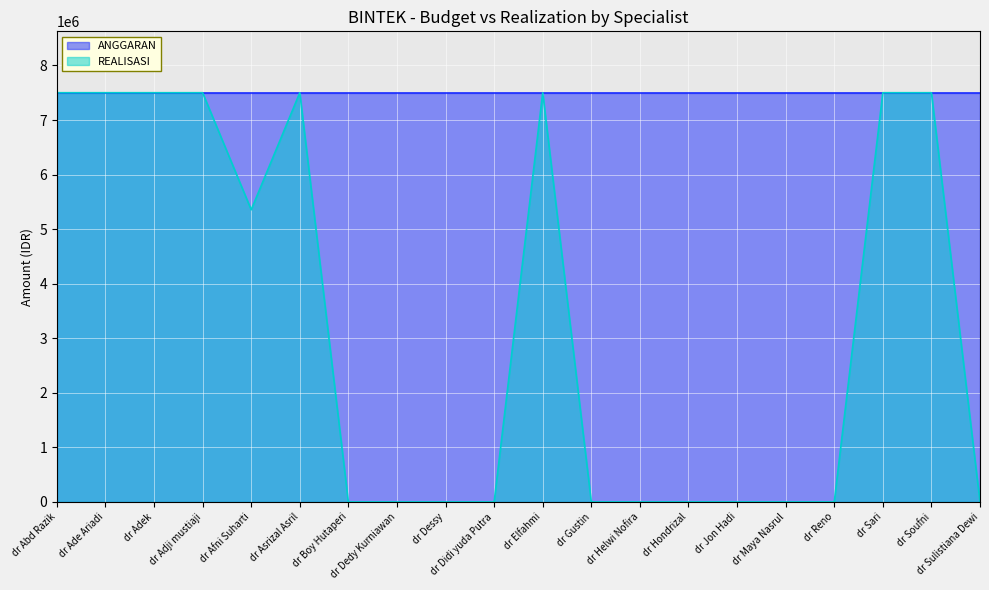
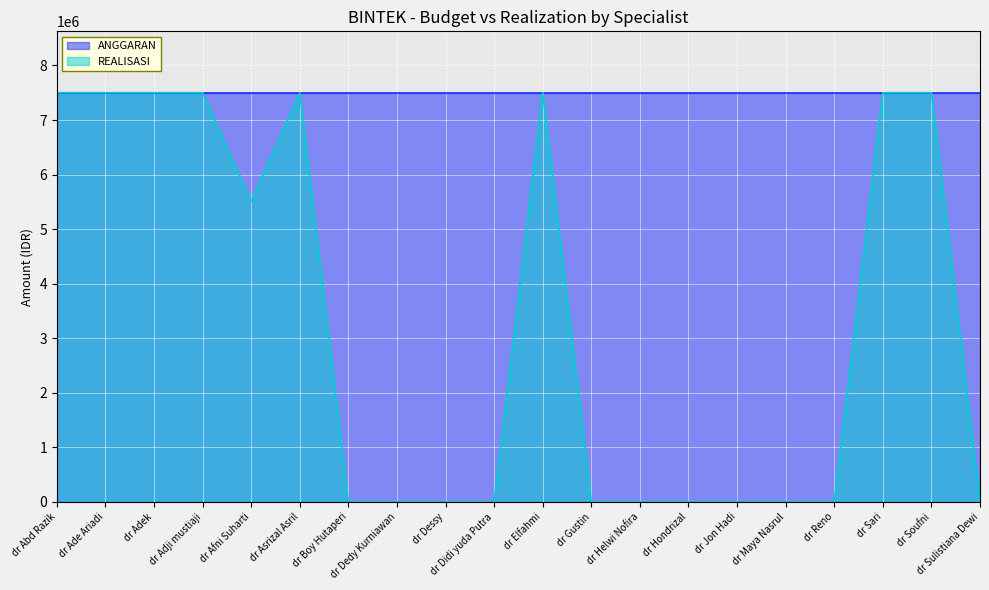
REALISASI, dr Afni Suharti: 5400000 -> 5500000
